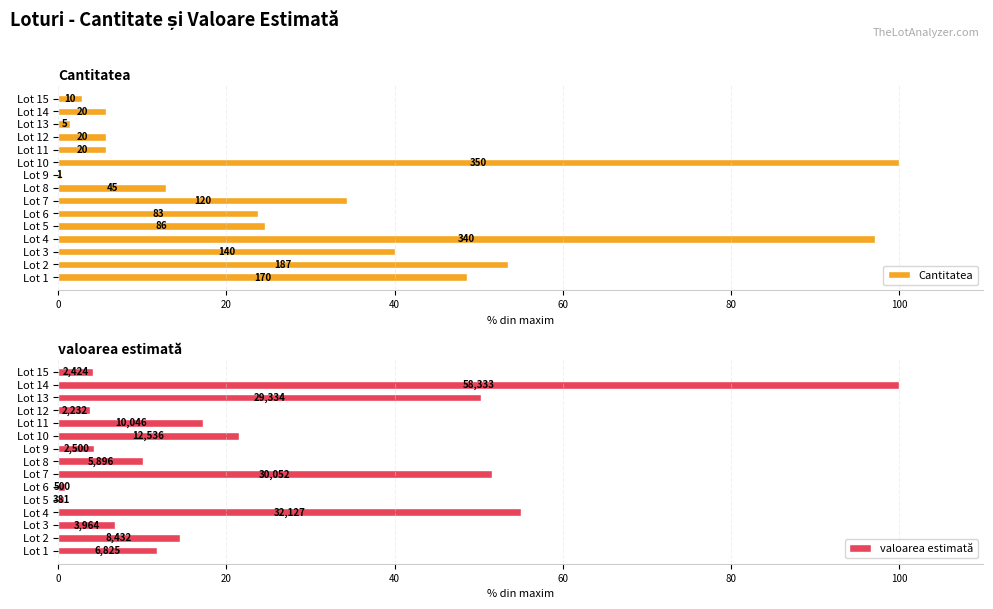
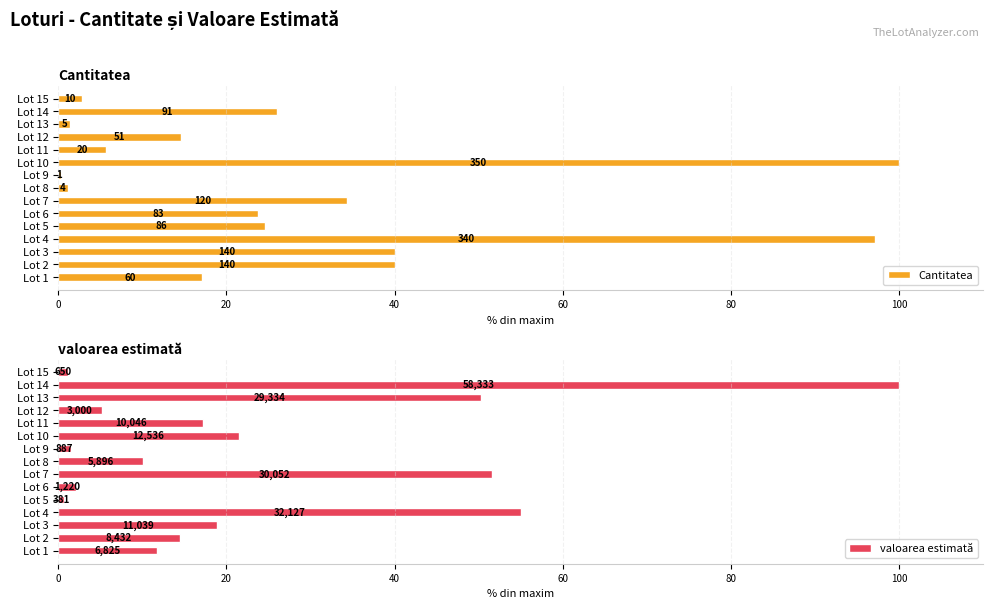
Cantitatea, Lot 14: 20 -> 91
Cantitatea, Lot 12: 20 -> 51
Cantitatea, Lot 8: 45 -> 4
Cantitatea, Lot 2: 187 -> 140
Cantitatea, Lot 1: 170 -> 60
valoarea estimată, Lot 15: 2,424 -> 650
valoarea estimată, Lot 12: 2,232 -> 3,000
valoarea estimată, Lot 9: 2,500 -> 887
valoarea estimată, Lot 6: 500 -> 1,220
valoarea estimată, Lot 3: 3,964 -> 11,039
